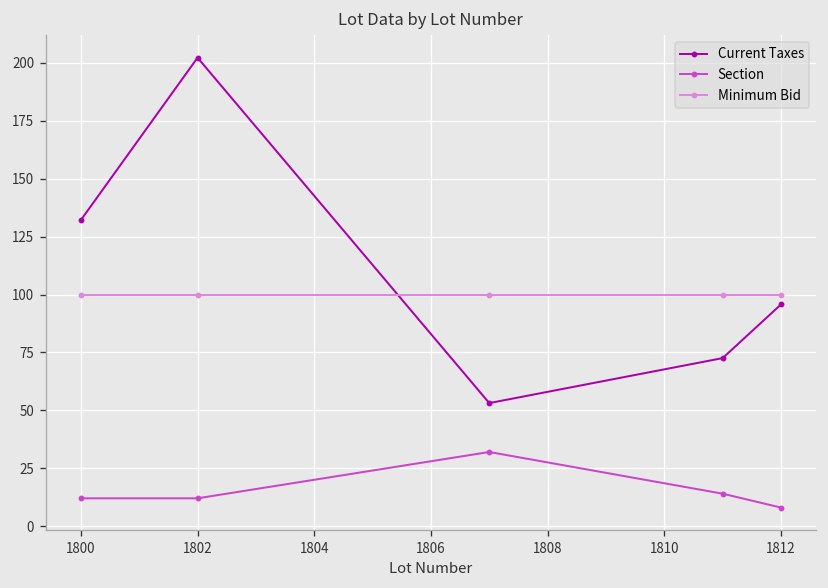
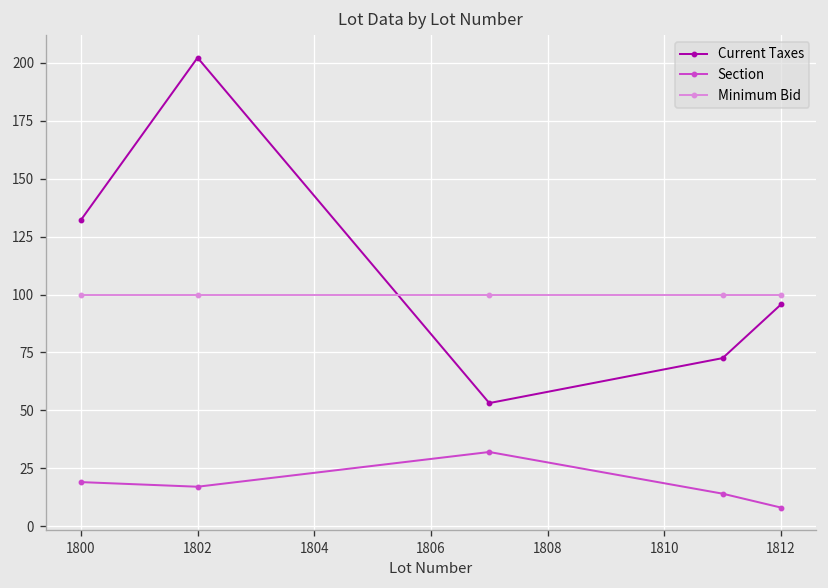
Section, 1800: 12 -> 19
Section, 1802: 12 -> 17
